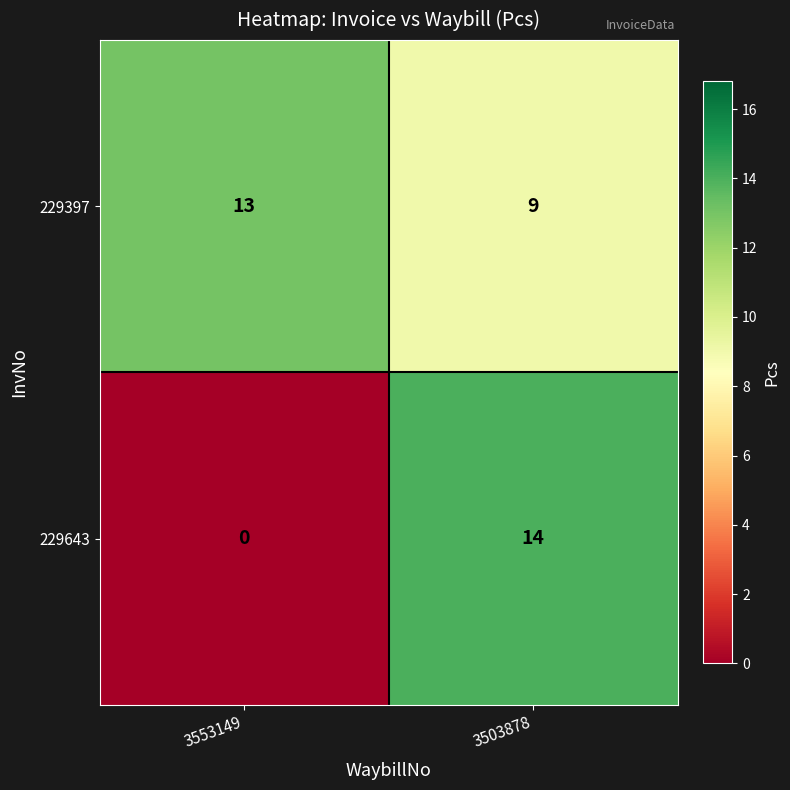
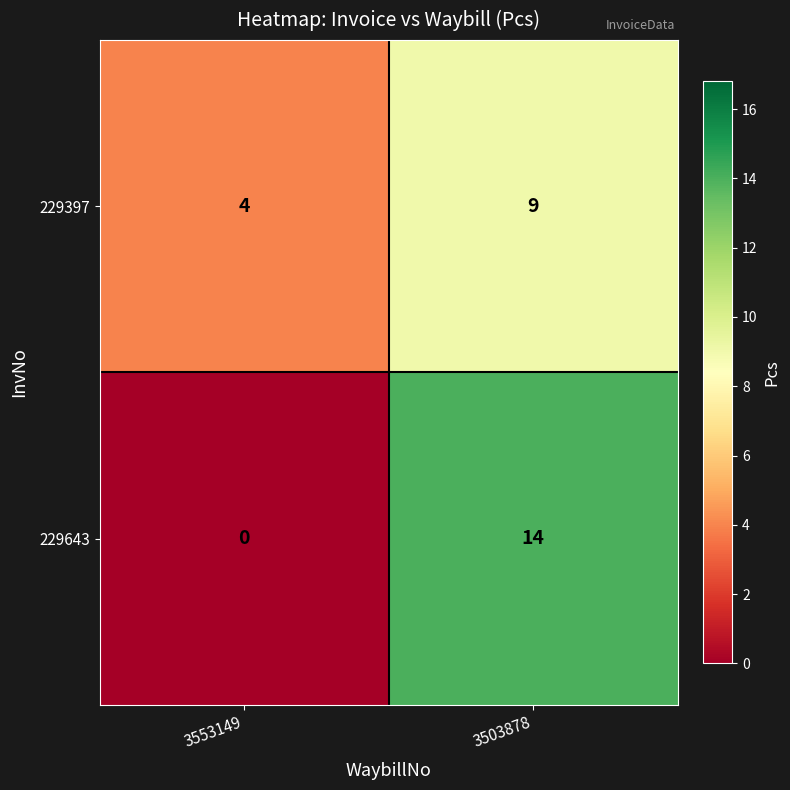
229397, 3553149: 13 -> 4
